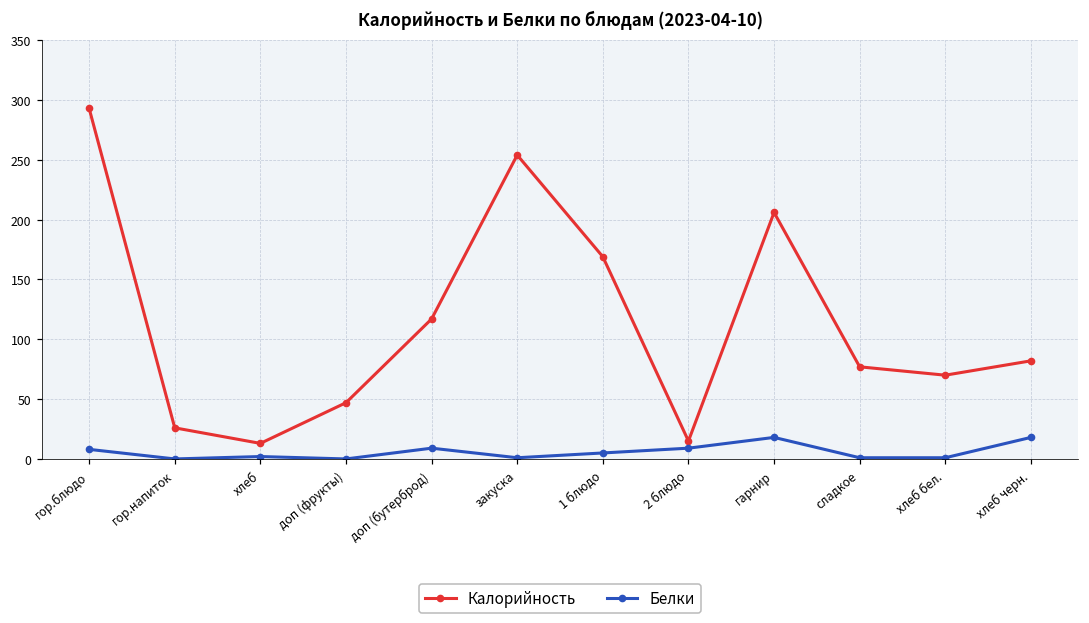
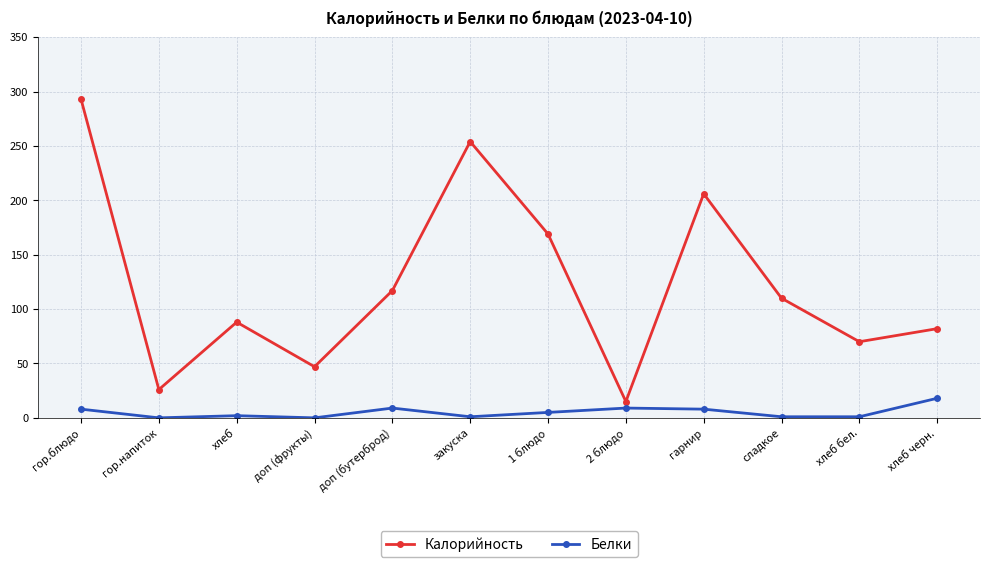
Калорийность, хлеб: 13 -> 88
Белки, гарнир: 18 -> 8
Калорийность, сладкое: 77 -> 110
